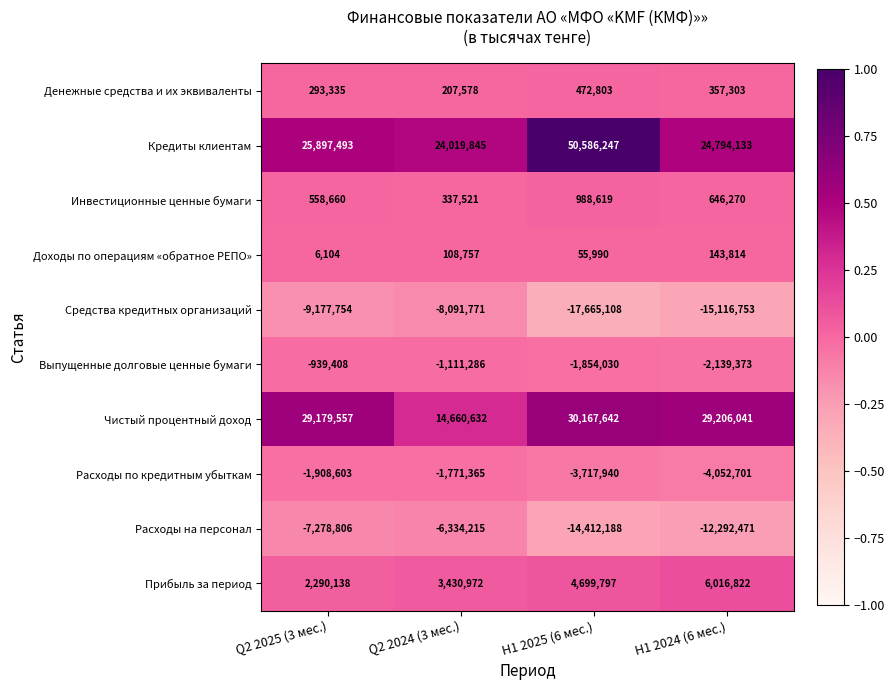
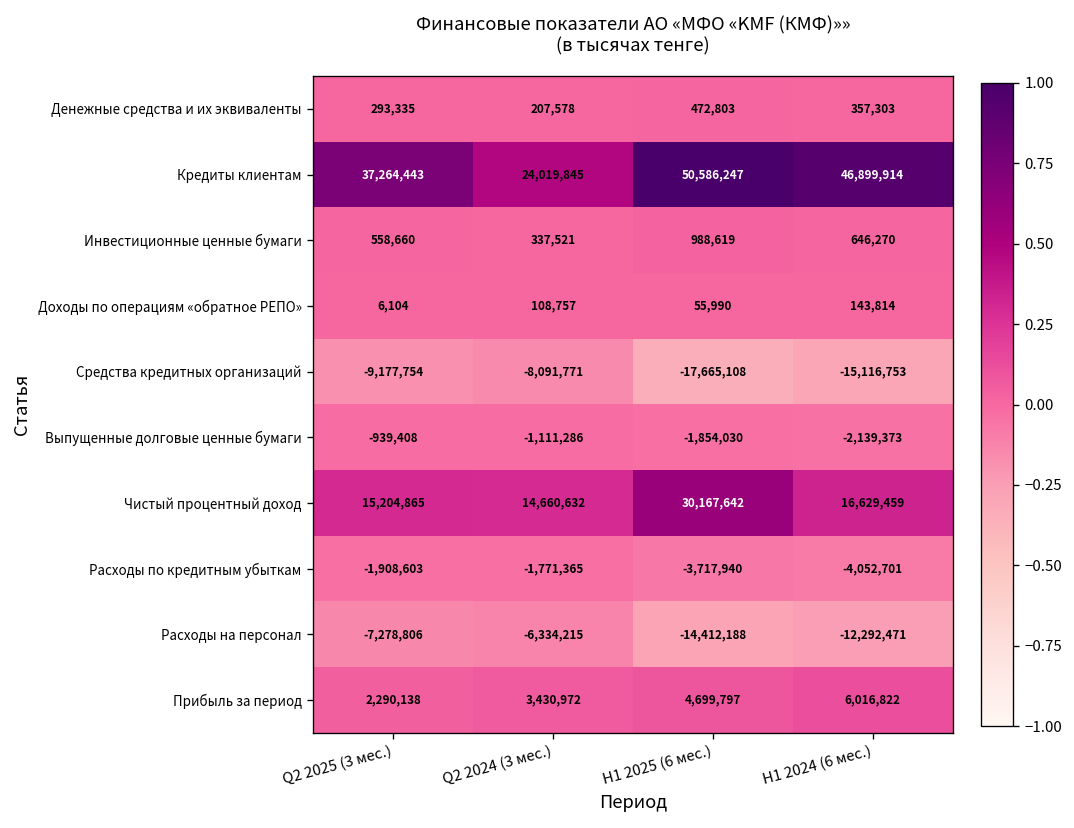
Кредиты клиентам, Q2 2025 (3 мес.): 25,897,493 -> 37,264,443
Кредиты клиентам, H1 2024 (6 мес.): 24,794,133 -> 46,899,914
Чистый процентный доход, Q2 2025 (3 мес.): 29,179,557 -> 15,204,865
Чистый процентный доход, H1 2024 (6 мес.): 29,206,041 -> 16,629,459
